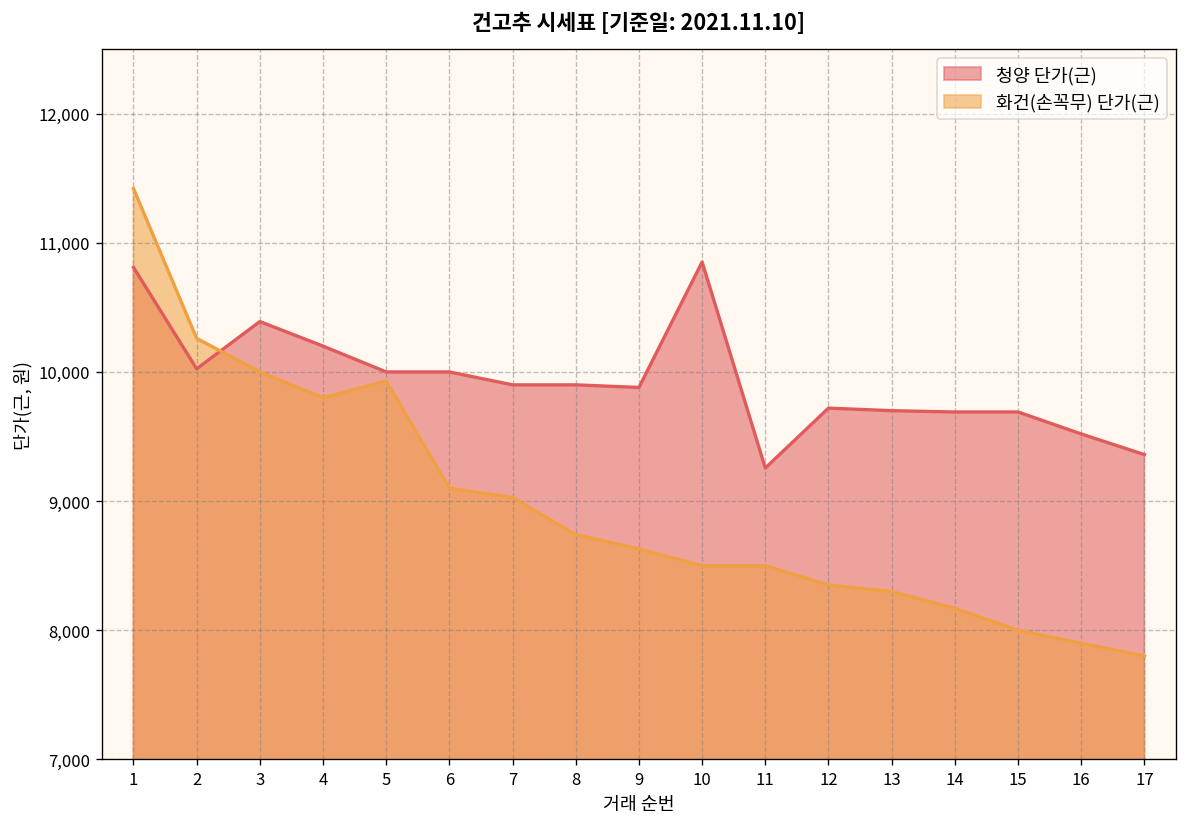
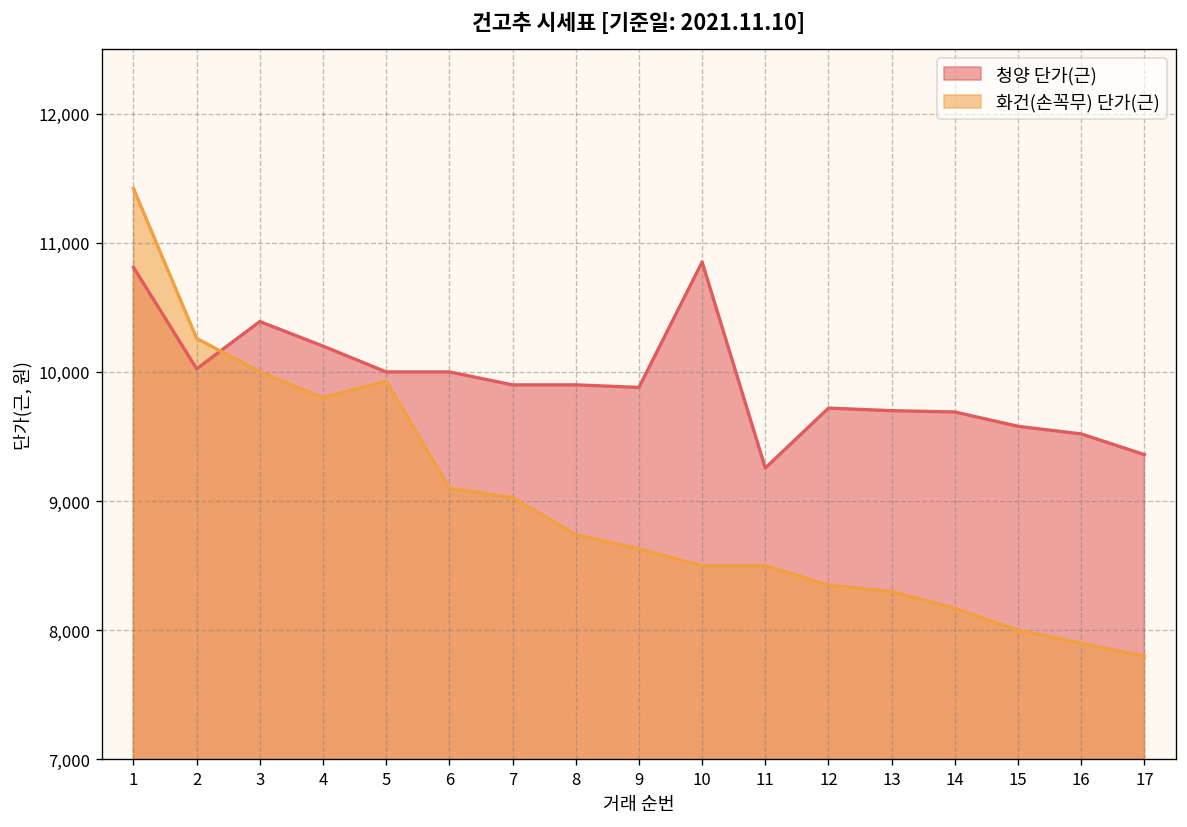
청양 단가(근), 15: 9,690 -> 9,580
